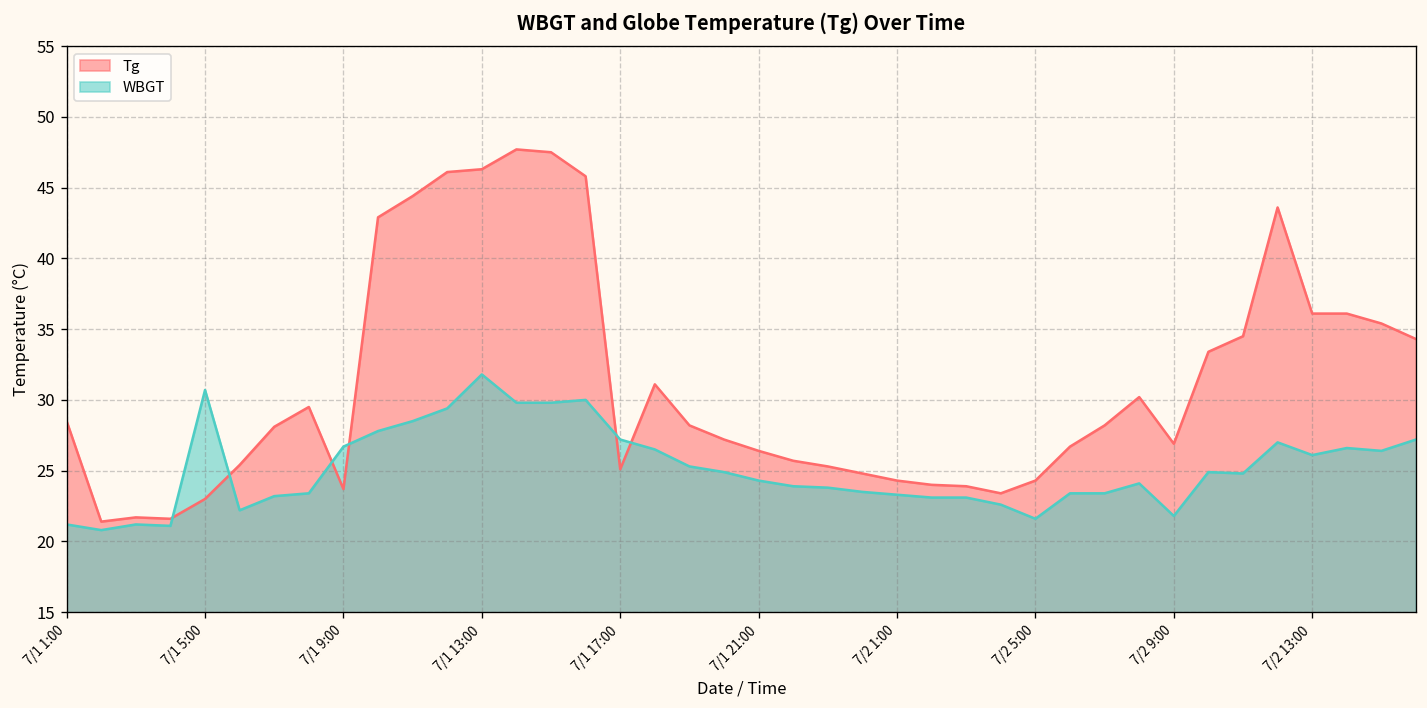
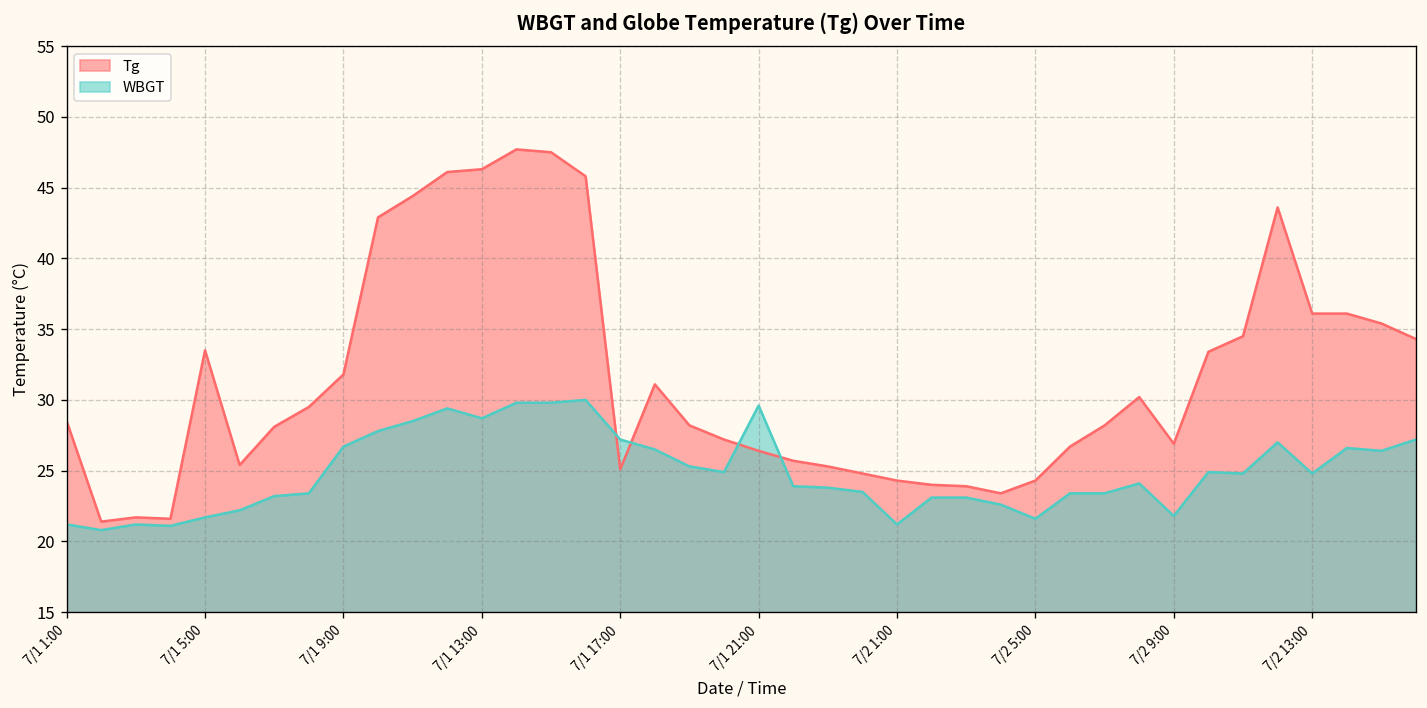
Tg, 7/1 5:00: 23.0 -> 33.5
WBGT, 7/1 5:00: 30.7 -> 21.7
Tg, 7/1 9:00: 23.7 -> 31.8
WBGT, 7/1 13:00: 31.8 -> 28.7
WBGT, 7/1 21:00: 24.3 -> 29.6
WBGT, 7/2 1:00: 23.3 -> 21.2
WBGT, 7/2 13:00: 26.1 -> 24.8
